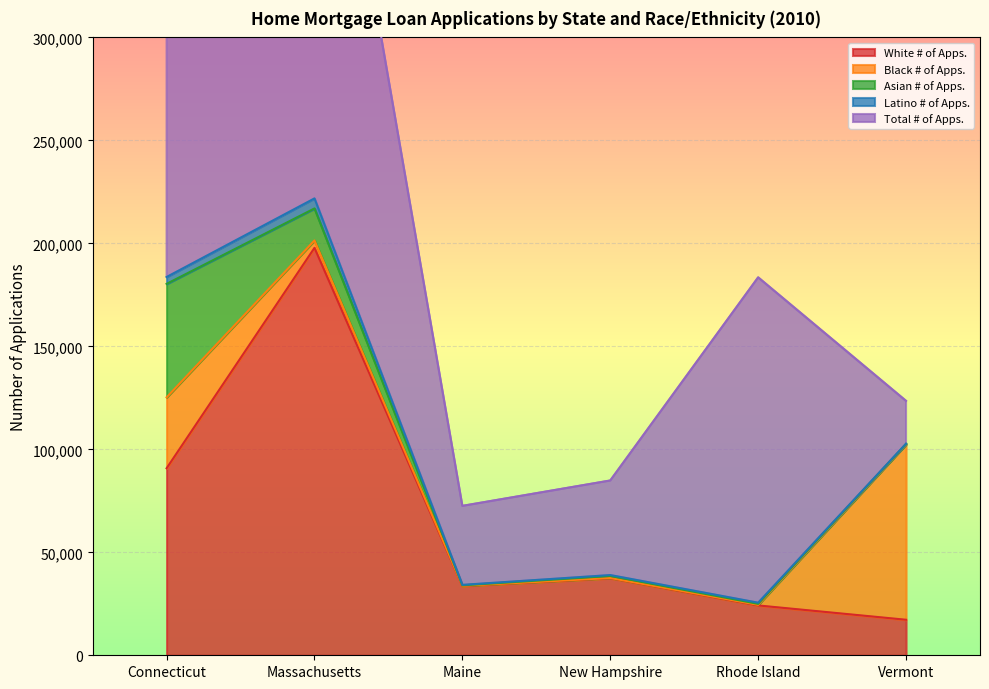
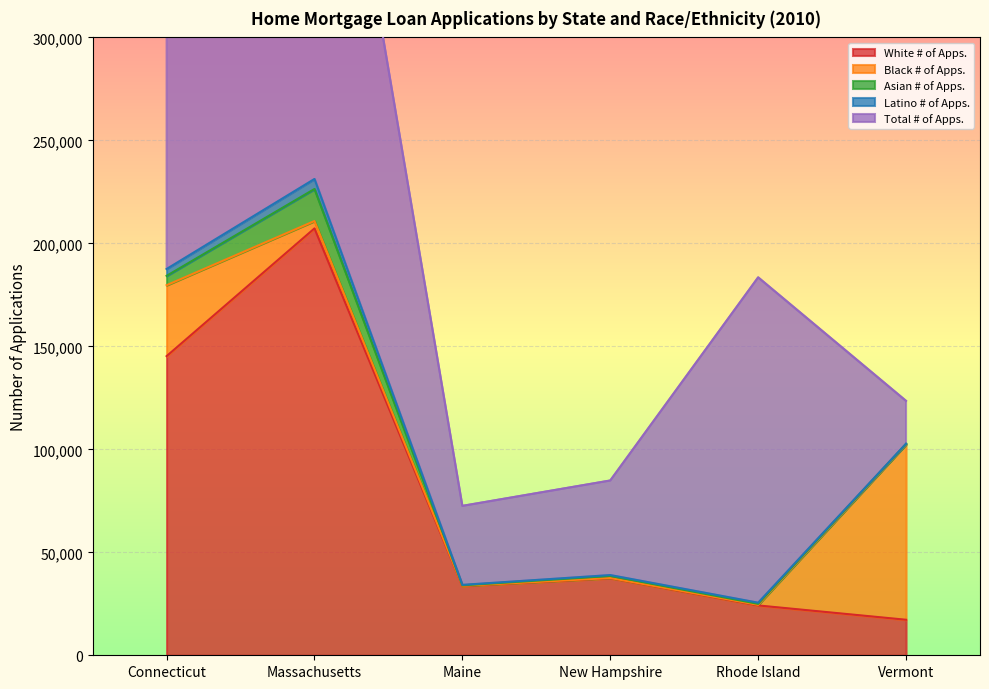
White # of Apps., Connecticut: 91,000 -> 145,000
Asian # of Apps., Connecticut: 55,000 -> 5,000
White # of Apps., Massachusetts: 198,000 -> 207,000
